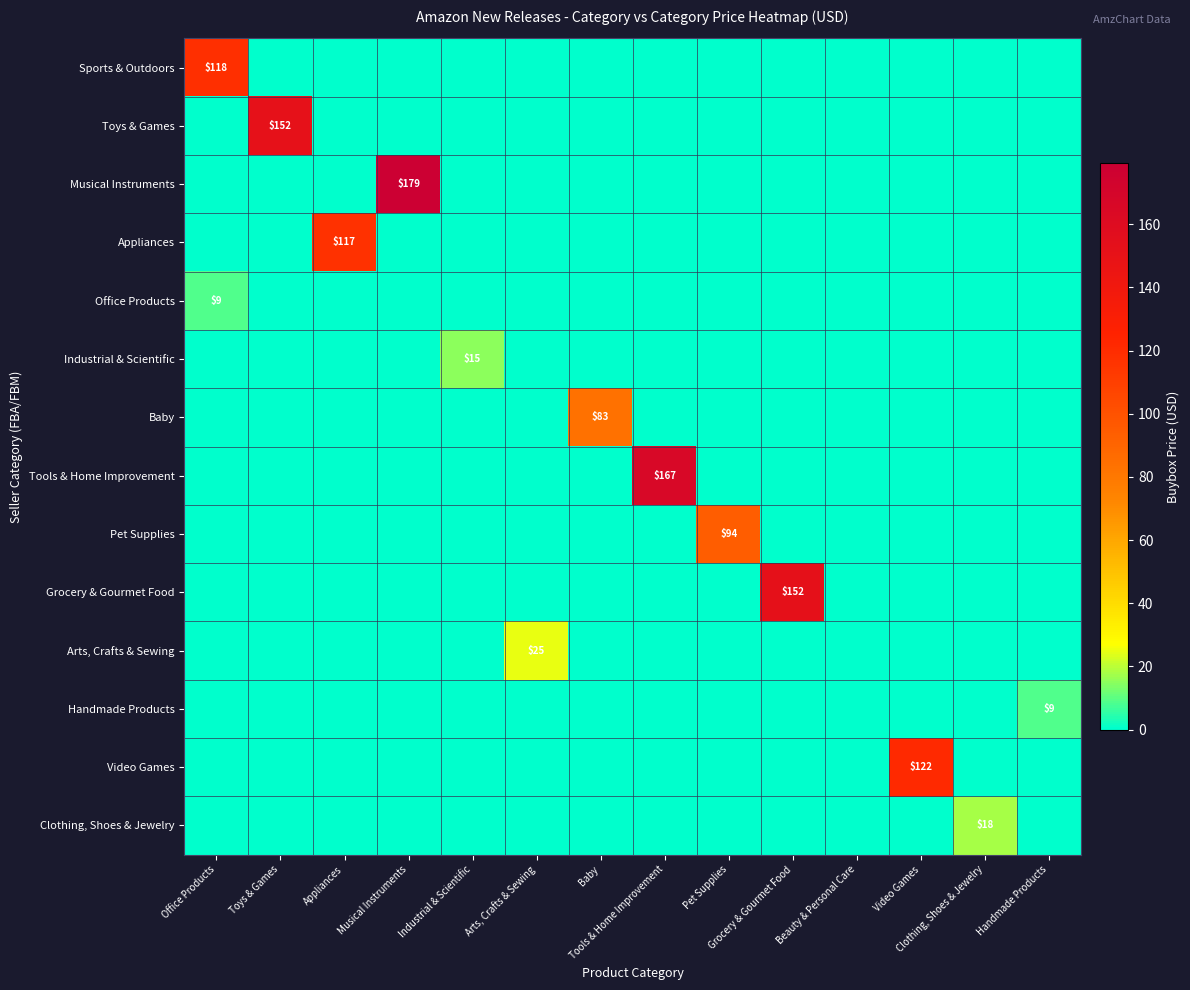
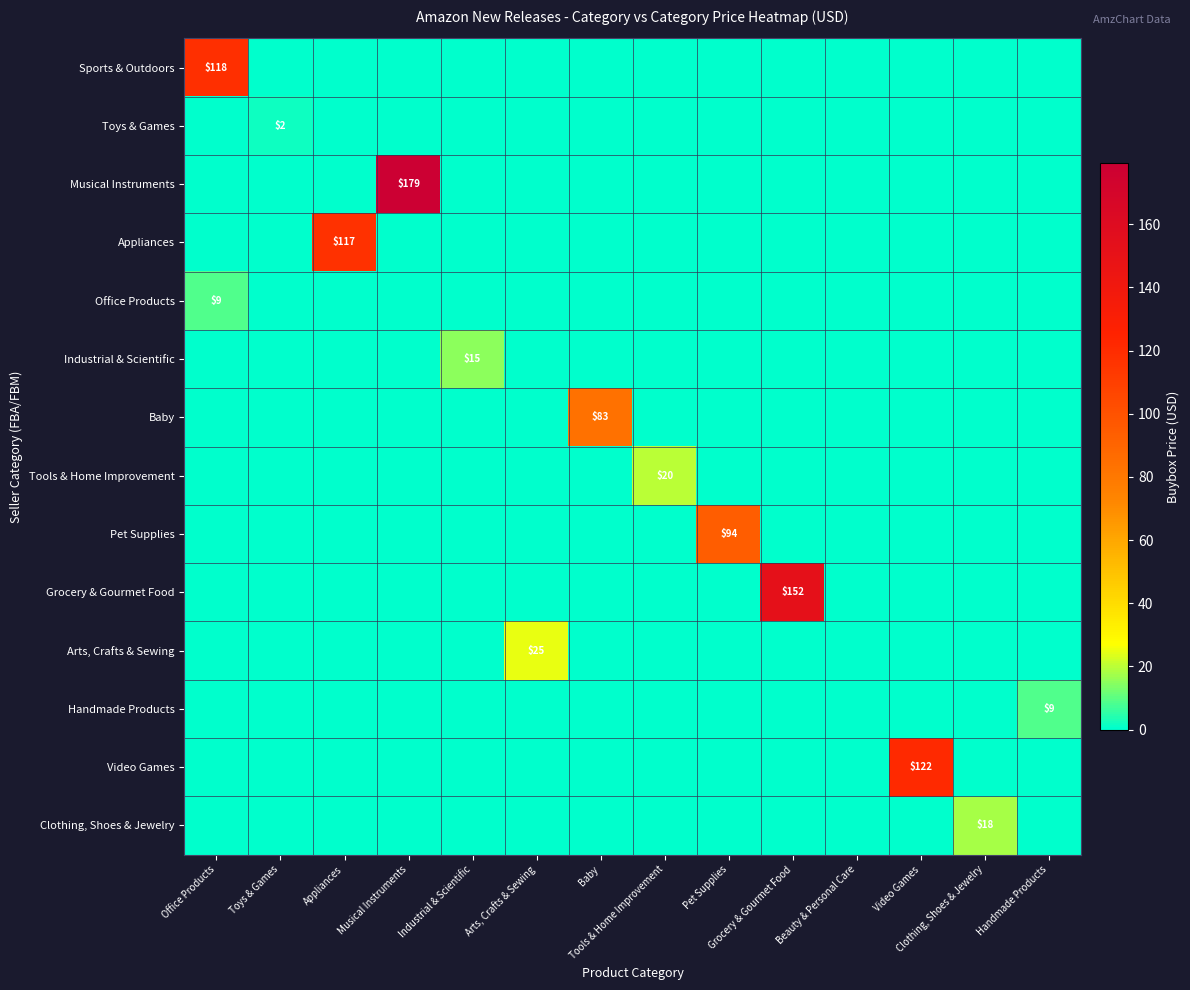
Toys & Games, Toys & Games: $152 -> $2
Tools & Home Improvement, Tools & Home Improvement: $167 -> $20
